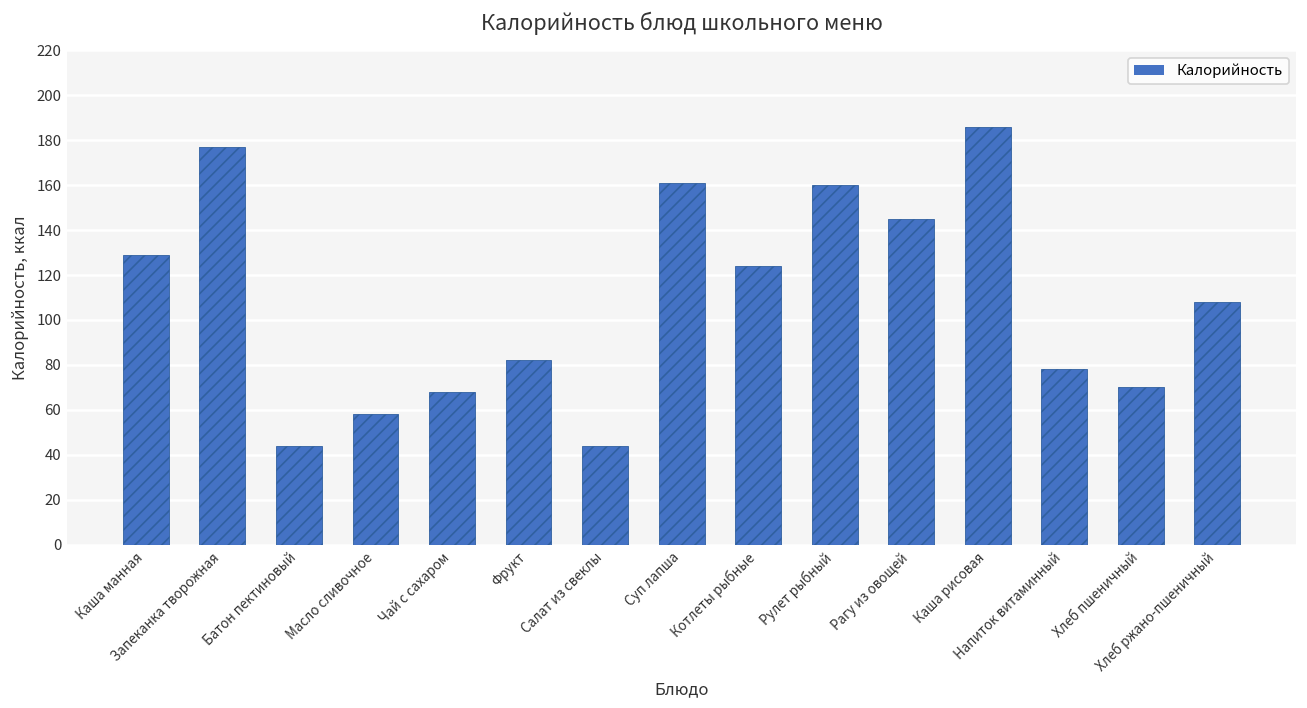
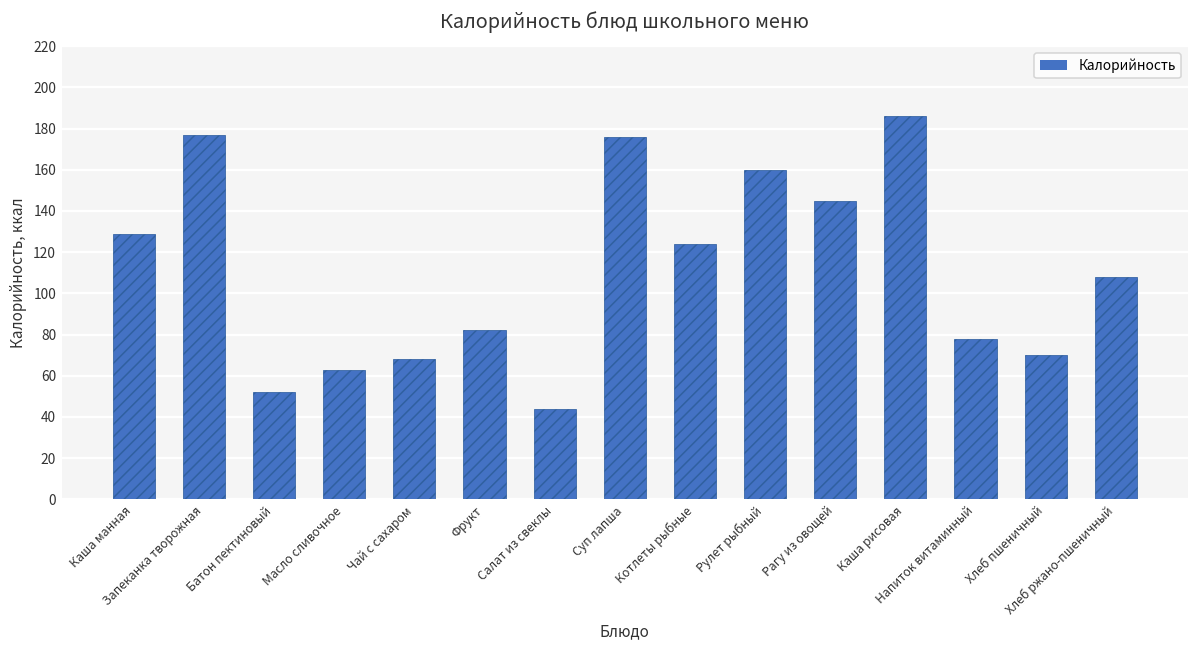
Батон пектиновый: 44 -> 52
Масло сливочное: 58 -> 63
Суп лапша: 161 -> 176
